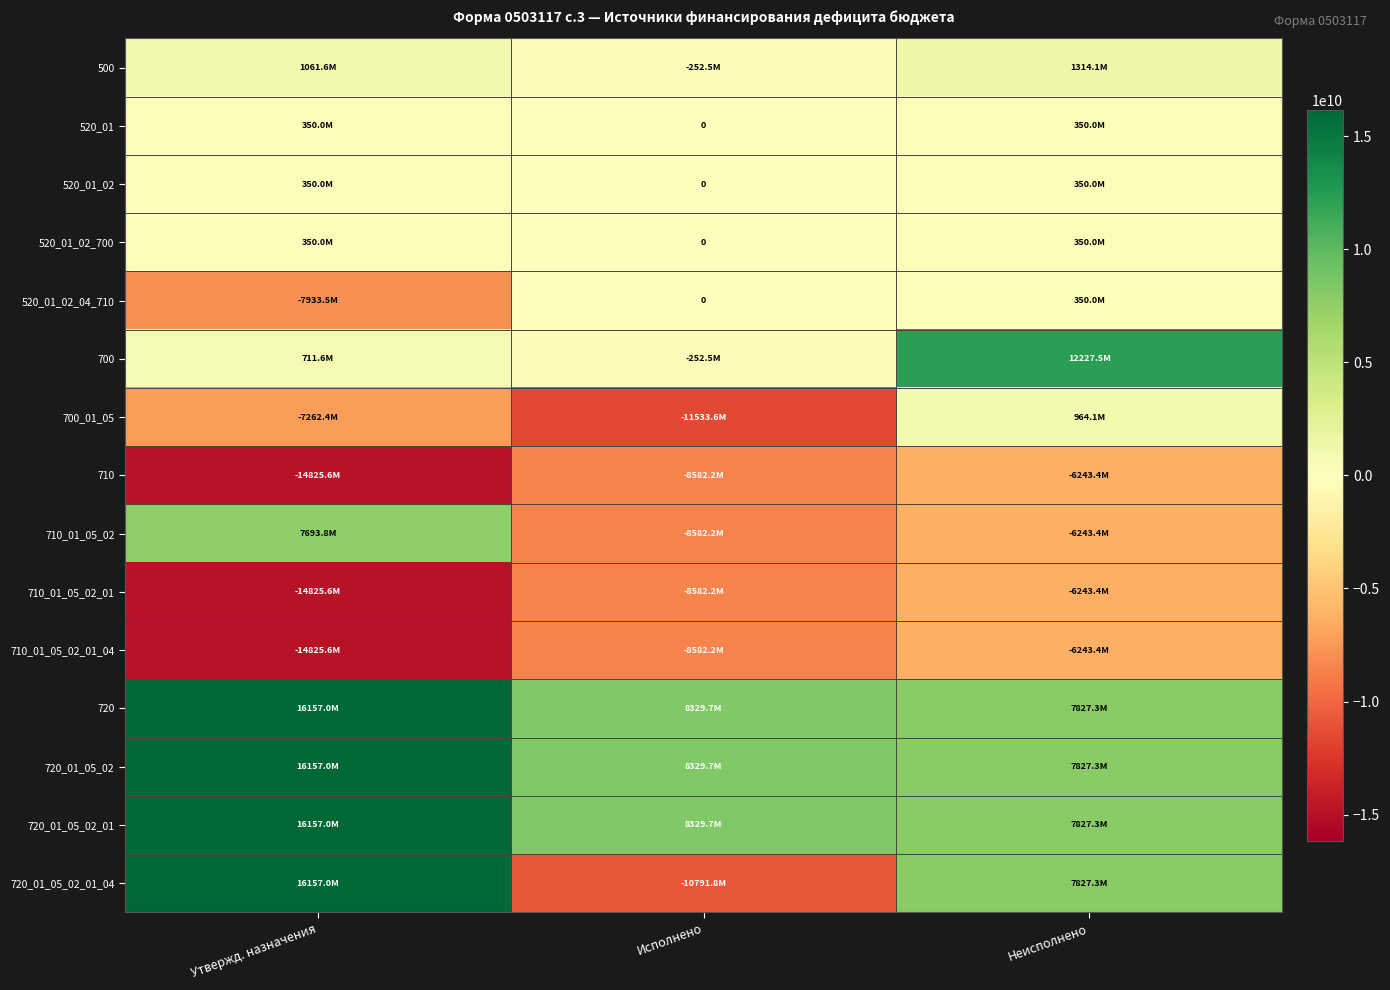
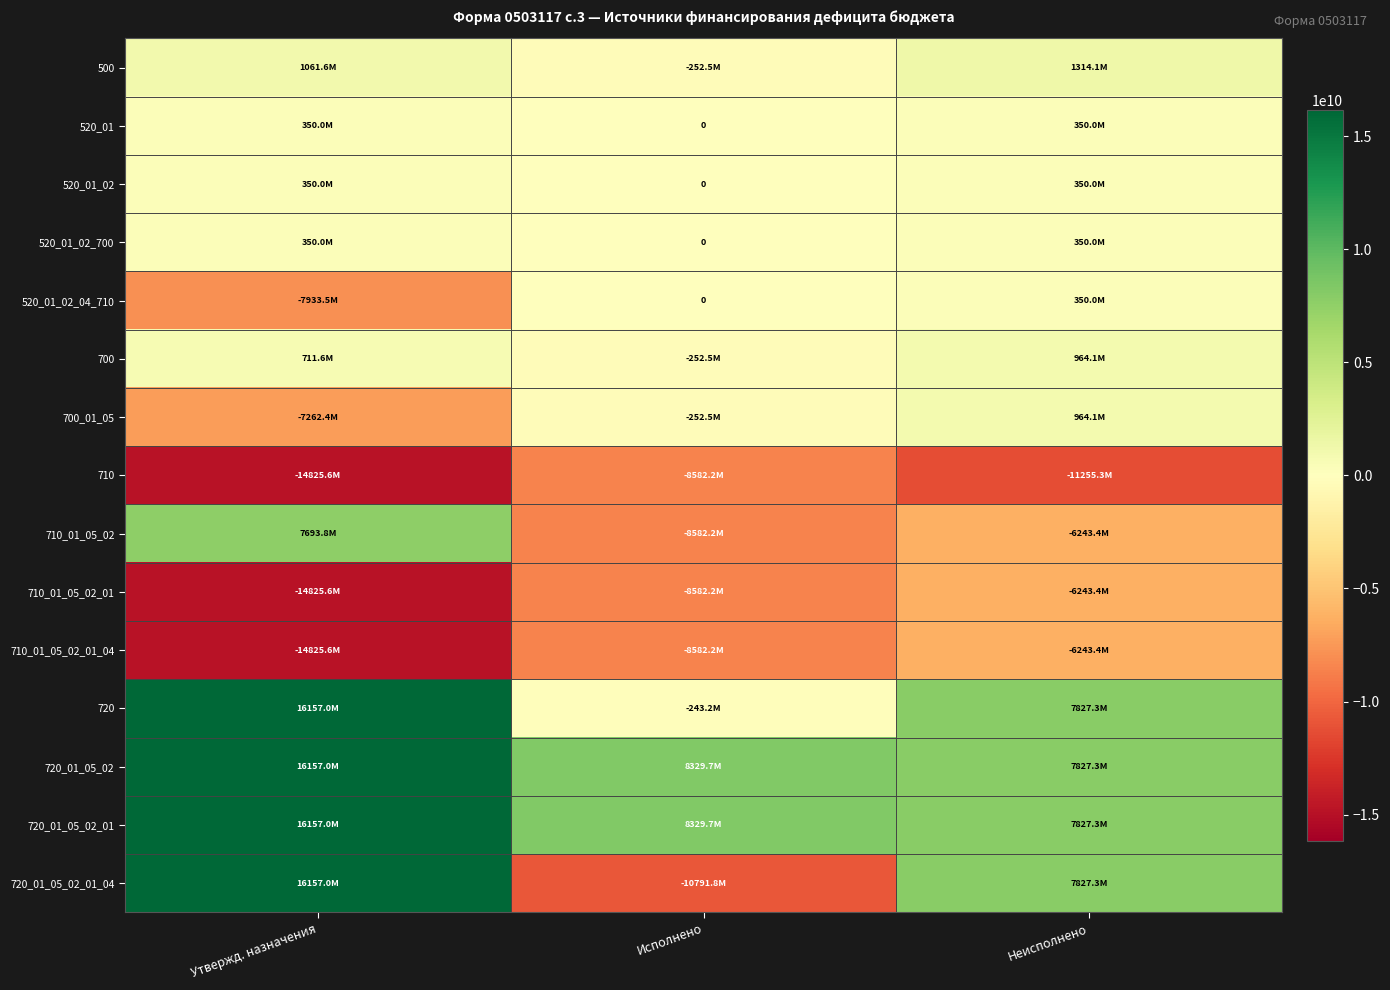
700, Неисполнено: 12227.5M -> 964.1M
700_01_05, Исполнено: -11533.6M -> -252.5M
710, Неисполнено: -6243.4M -> -11255.3M
720, Исполнено: 8329.7M -> -243.2M
